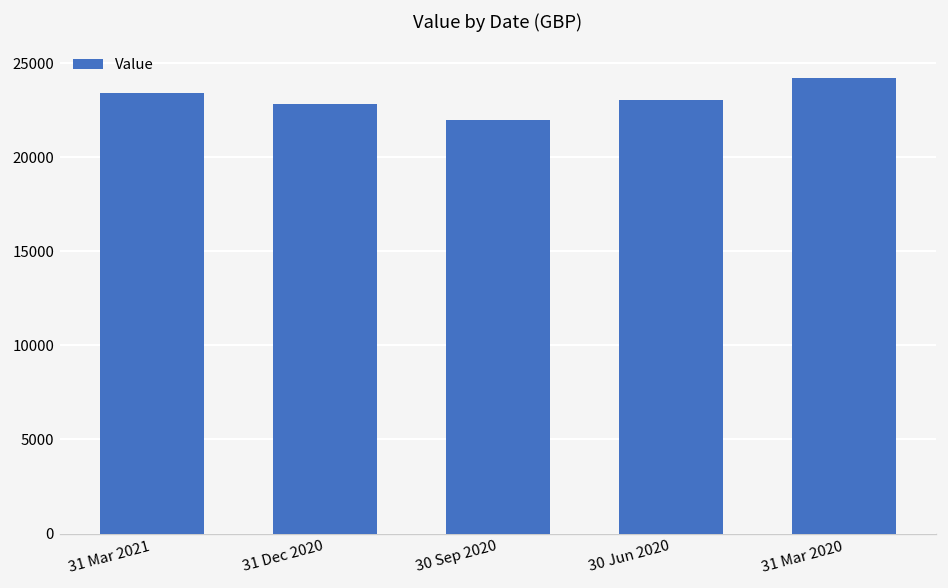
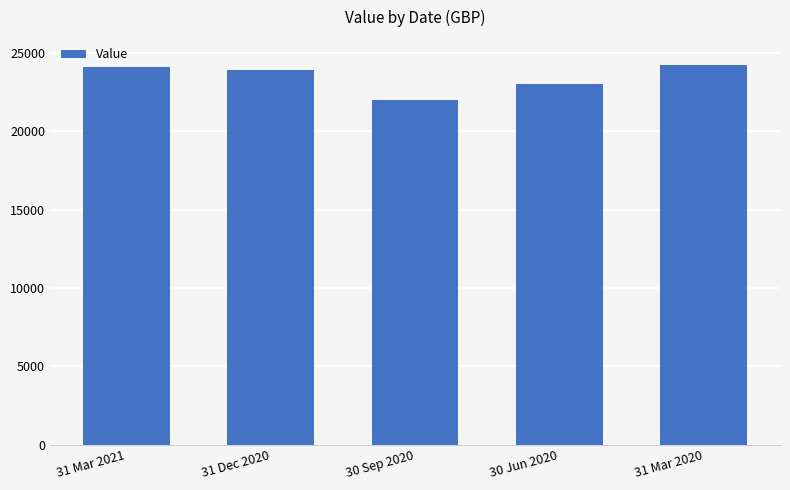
31 Mar 2021: 23400 -> 24100
31 Dec 2020: 22900 -> 23900
